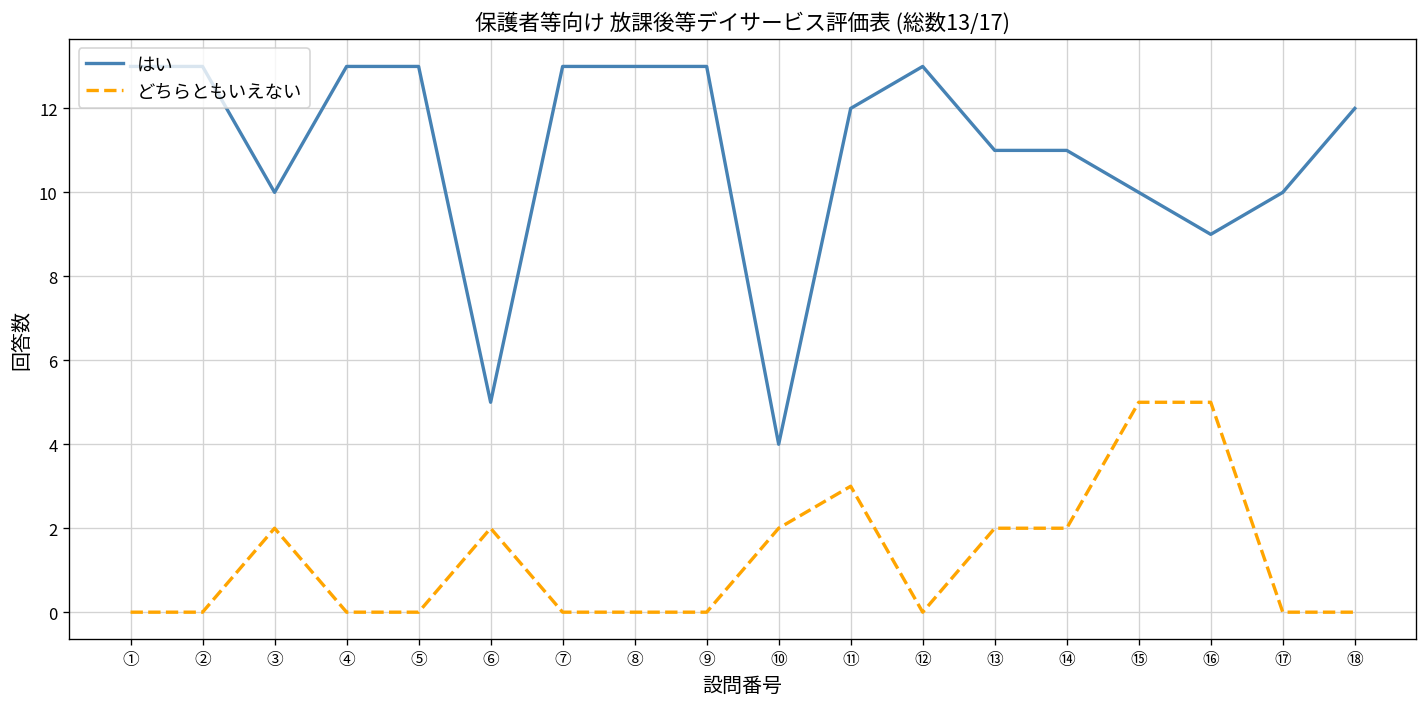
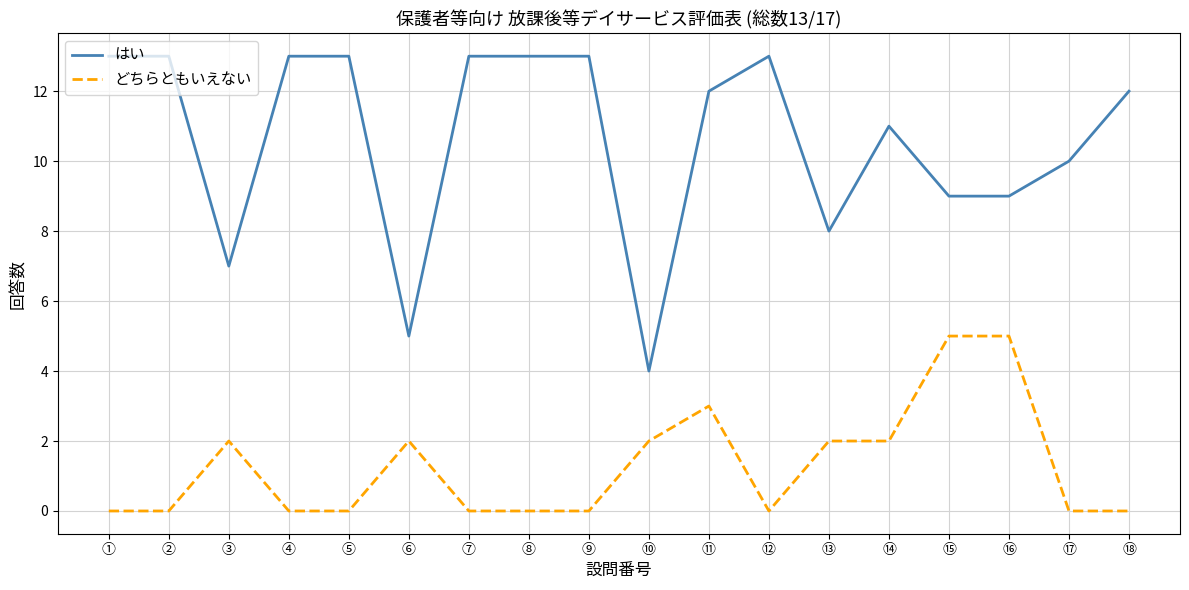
はい, ③: 10 -> 7
はい, ⑬: 11 -> 8
はい, ⑮: 10 -> 9
